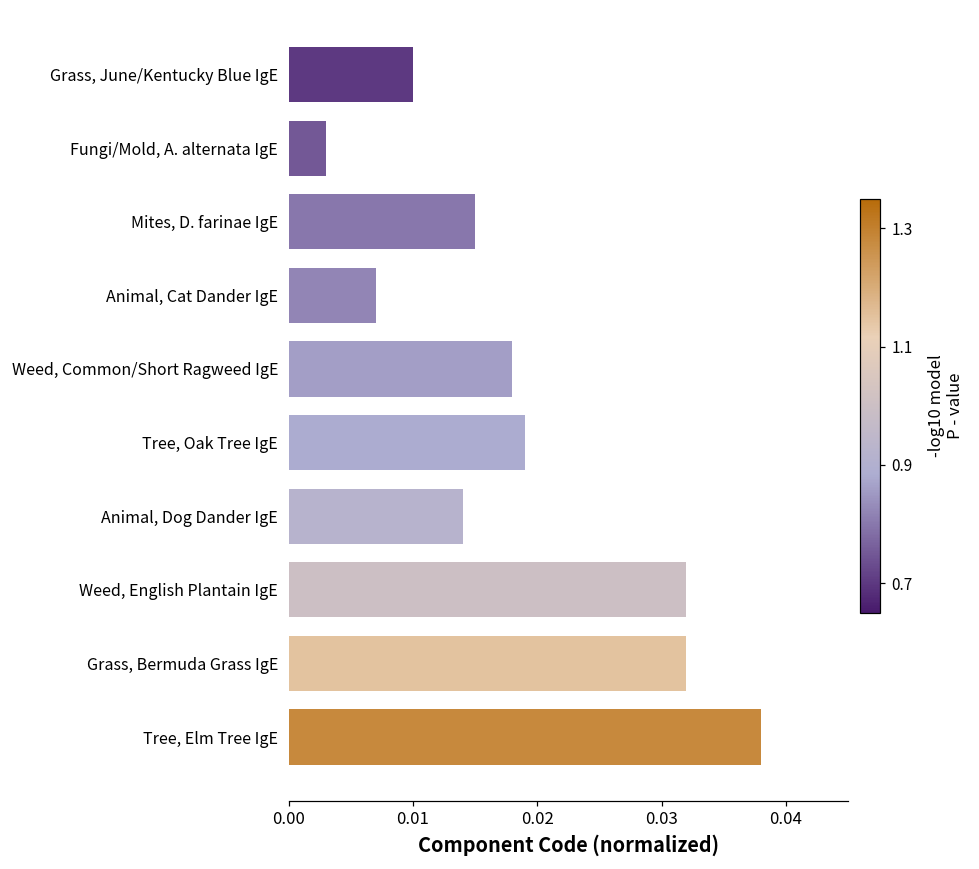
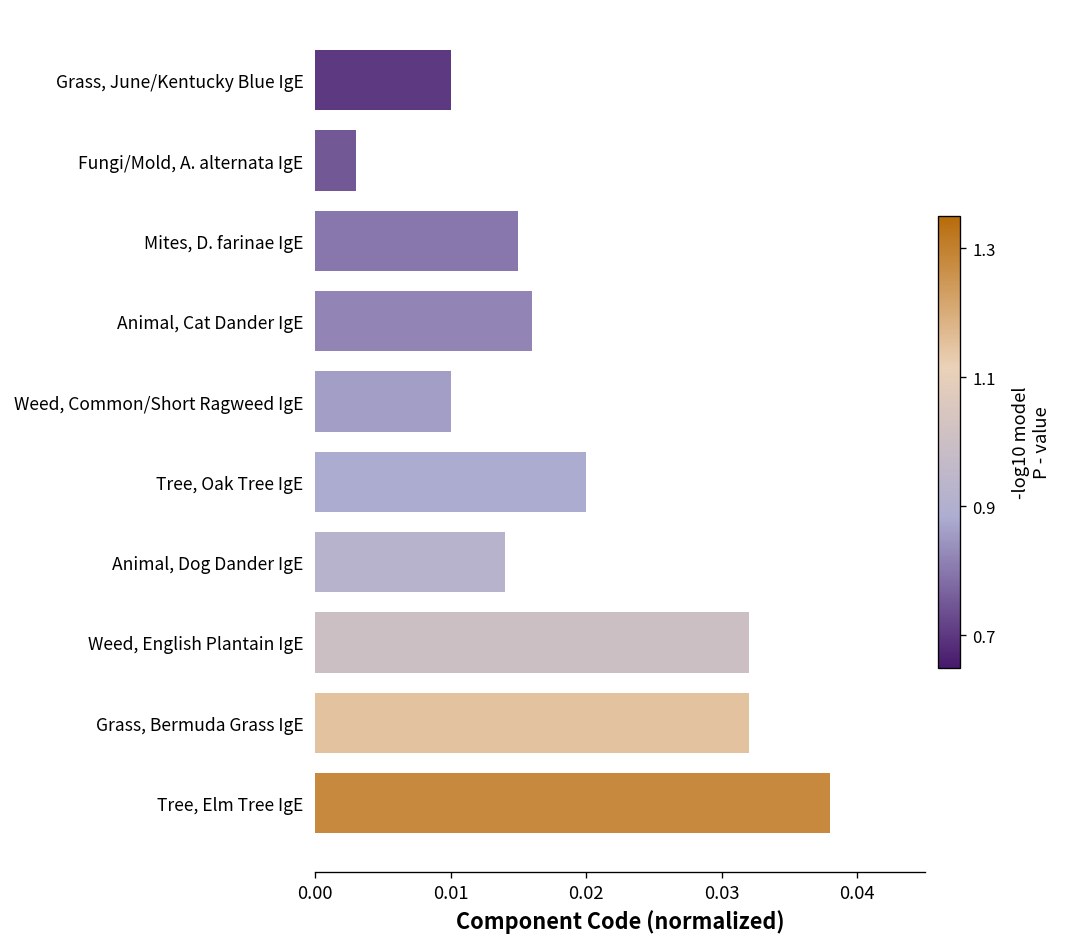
Animal, Cat Dander IgE: 0.007 -> 0.016
Weed, Common/Short Ragweed IgE: 0.018 -> 0.010
Tree, Oak Tree IgE: 0.019 -> 0.020
